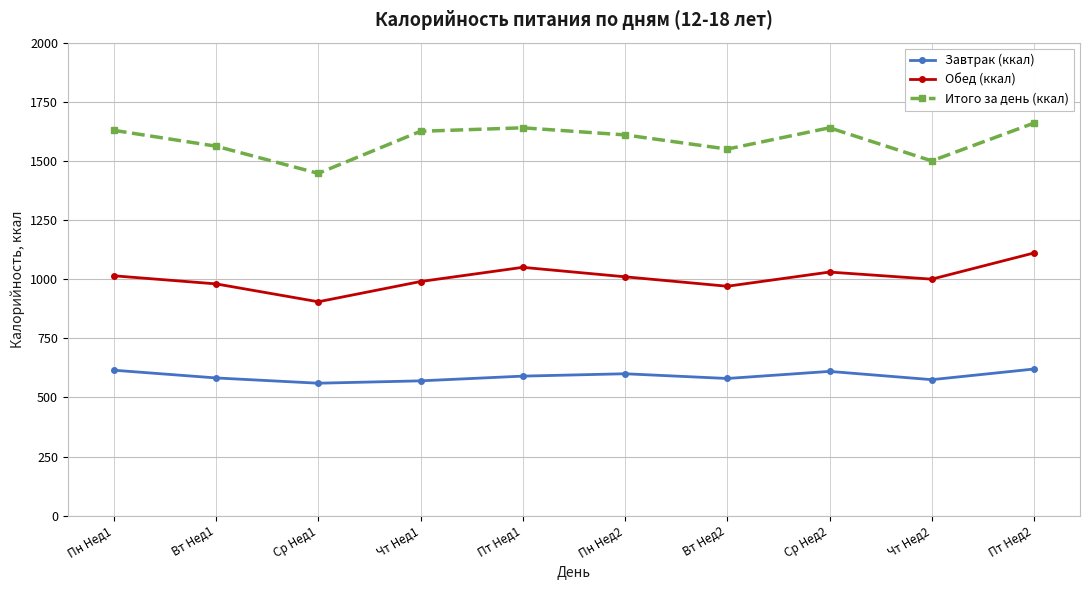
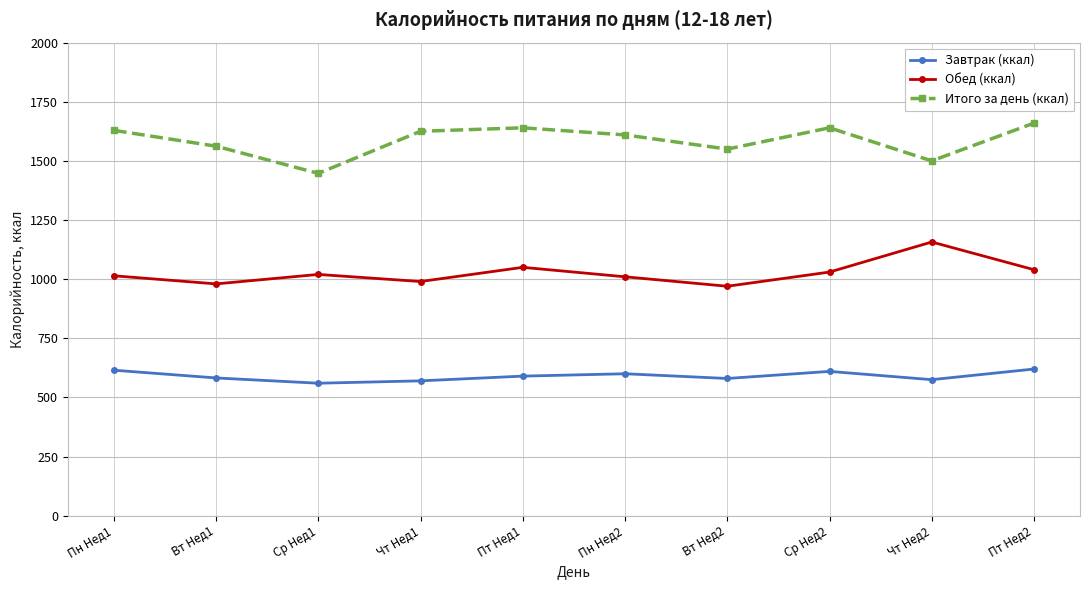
Обед (ккал), Ср Нед1: 900 -> 1020
Обед (ккал), Чт Нед2: 1000 -> 1160
Обед (ккал), Пт Нед2: 1110 -> 1040
